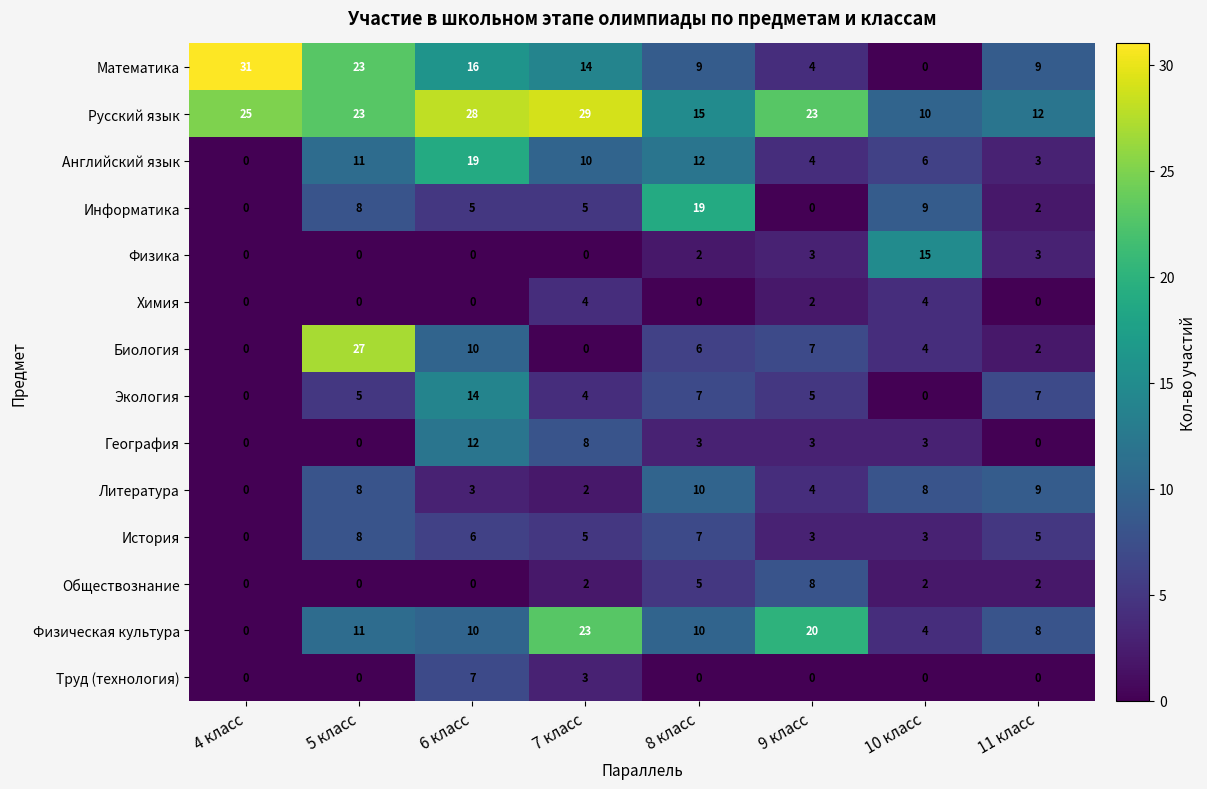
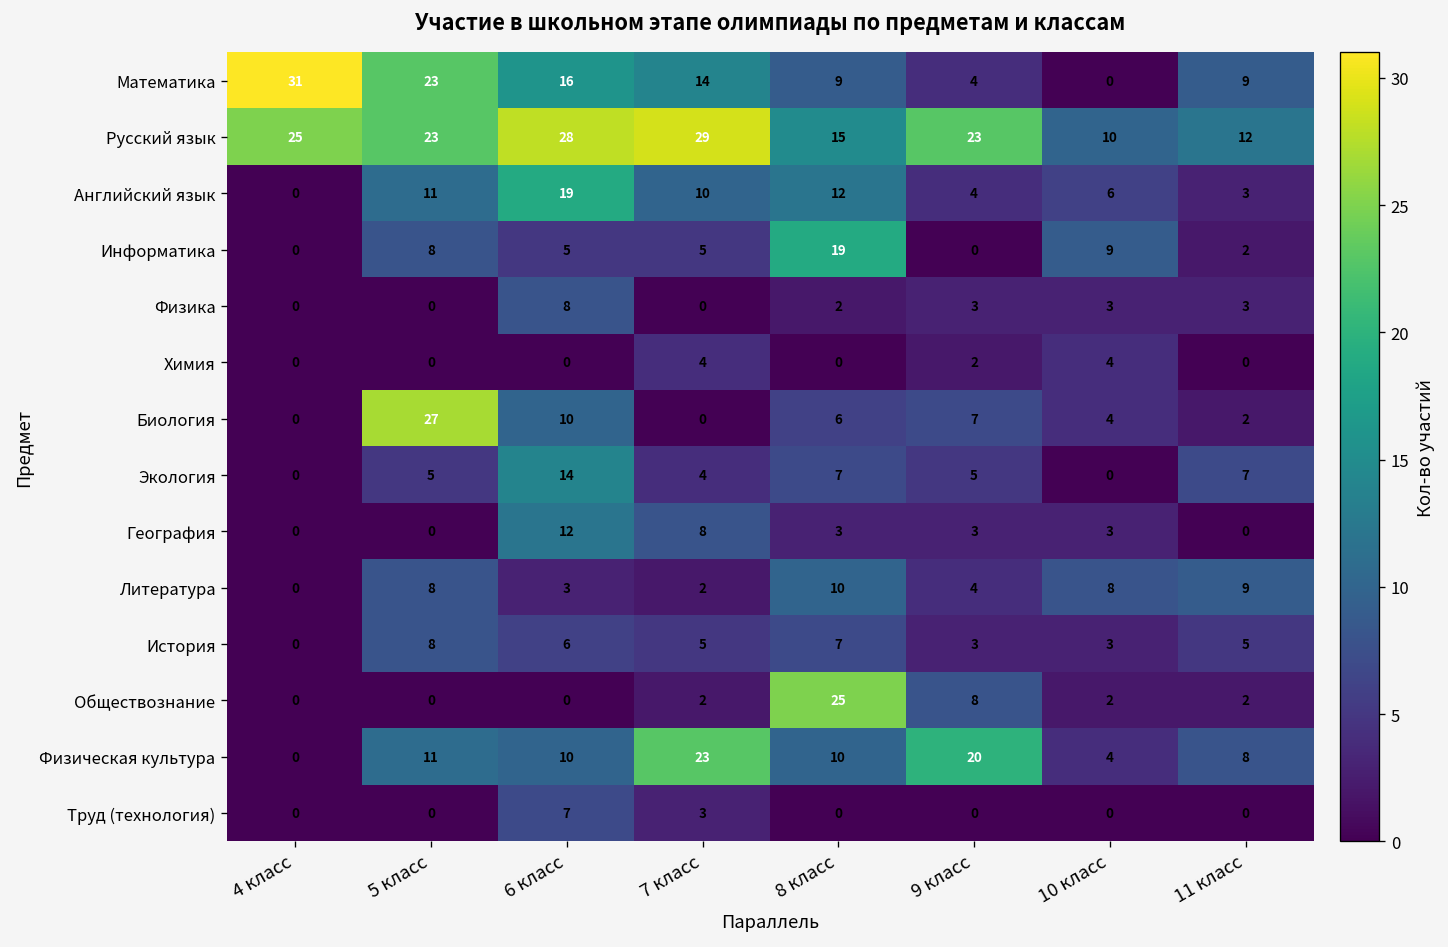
Физика, 6 класс: 0 -> 8
Физика, 10 класс: 15 -> 3
Обществознание, 8 класс: 5 -> 25
